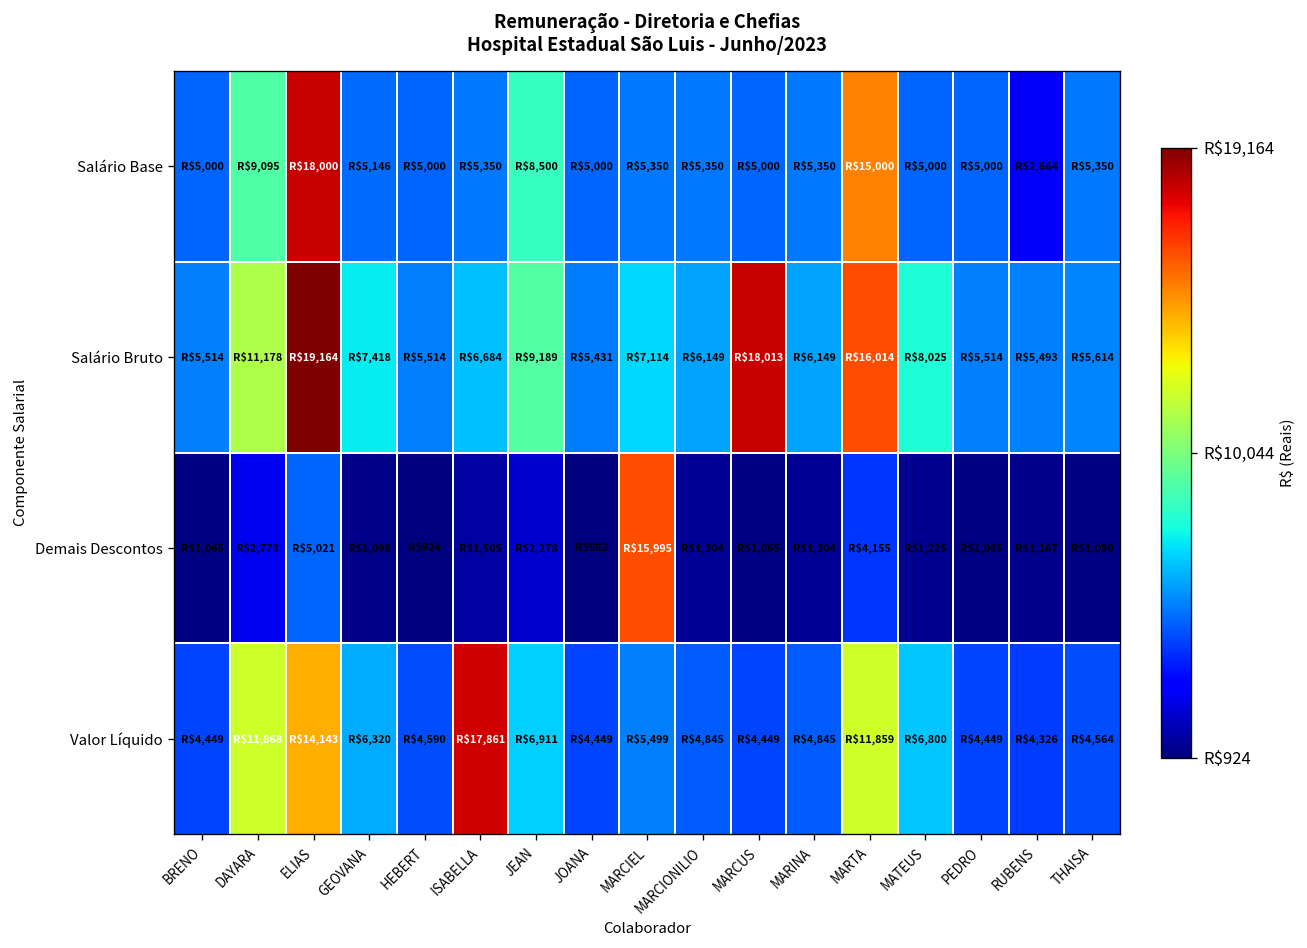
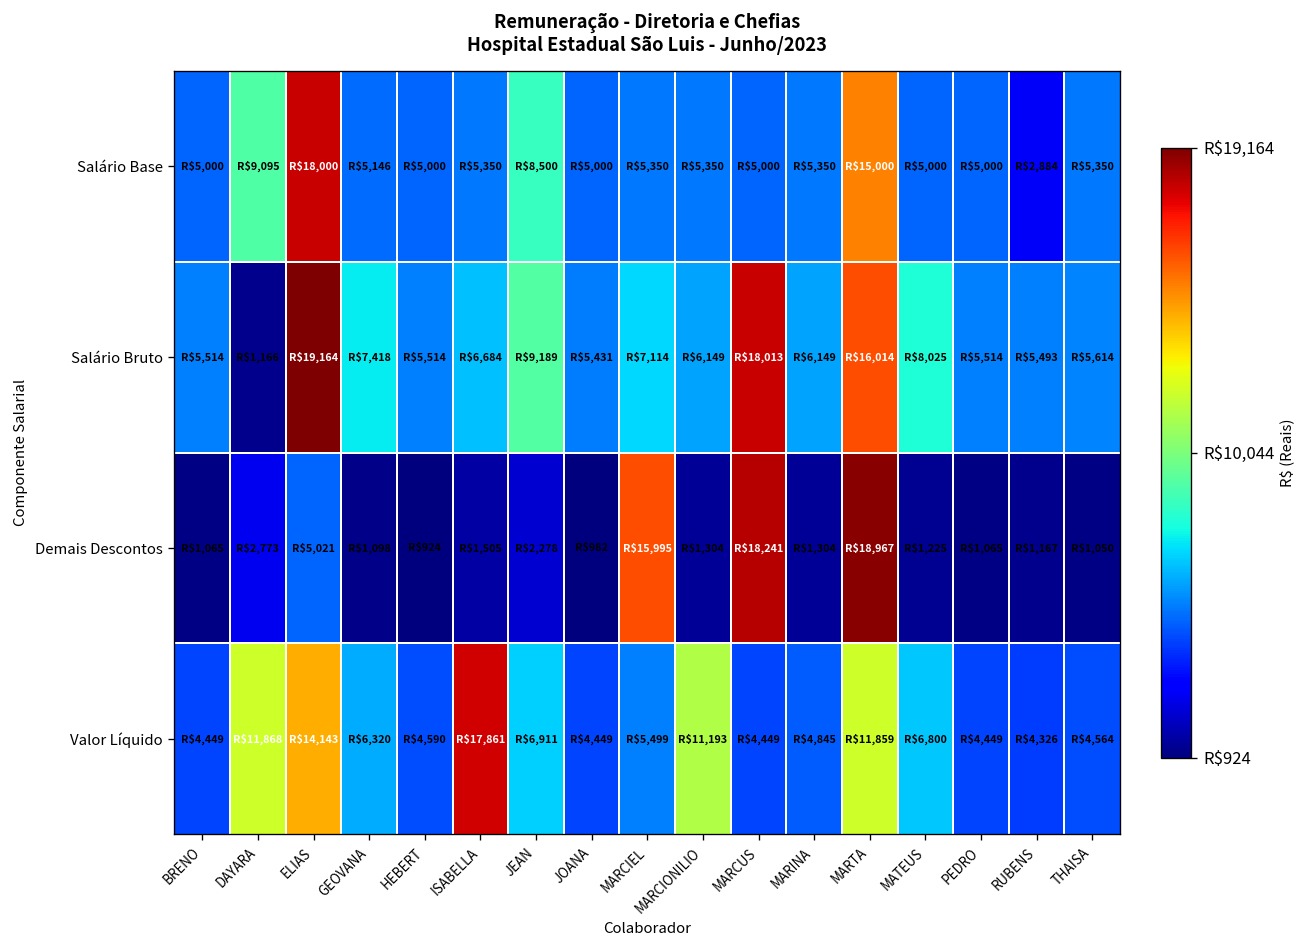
Salário Bruto, DAYARA: $11,178 -> $1,166
Demais Descontos, MARCUS: $1,065 -> $18,241
Demais Descontos, MARTA: $4,155 -> $18,967
Valor Líquido, MARCIONILIO: $4,845 -> $11,193
